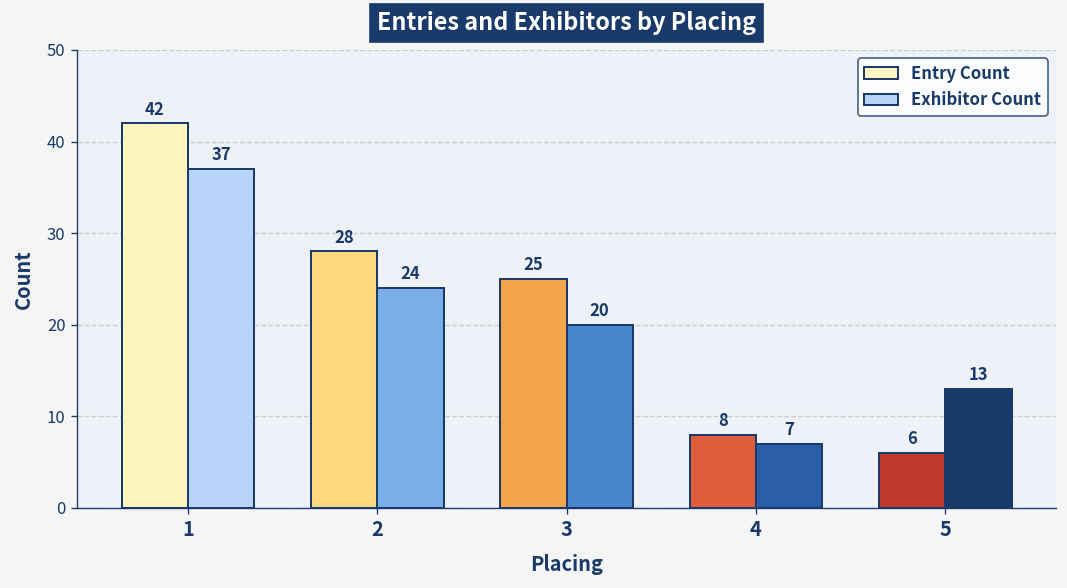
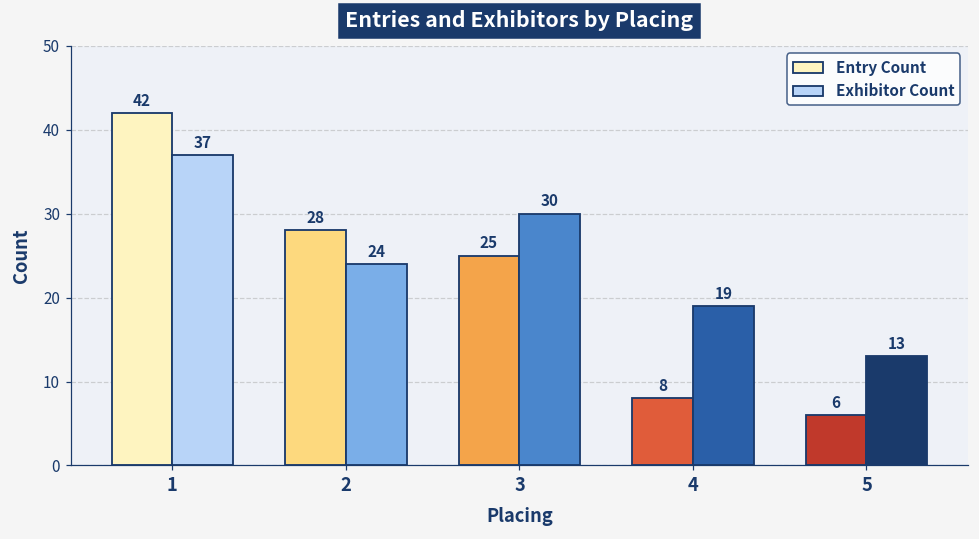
Exhibitor Count, 3: 20 -> 30
Exhibitor Count, 4: 7 -> 19
